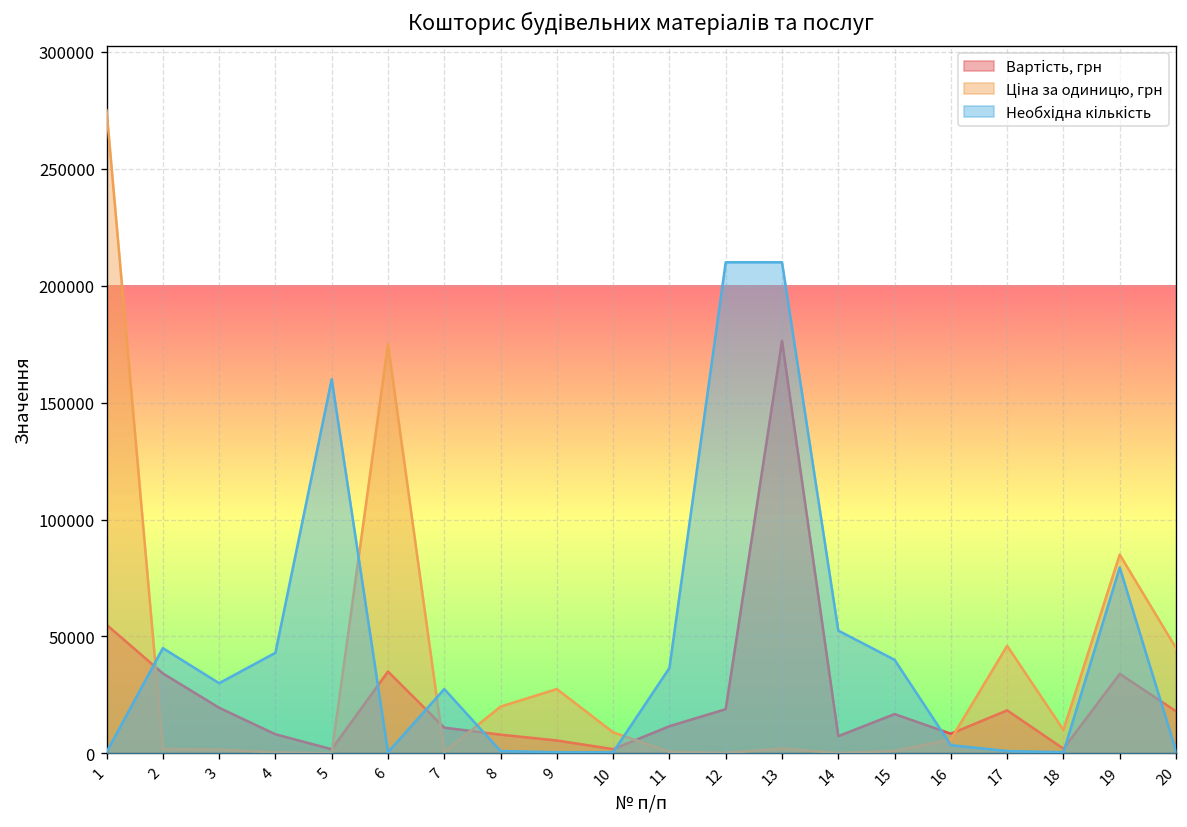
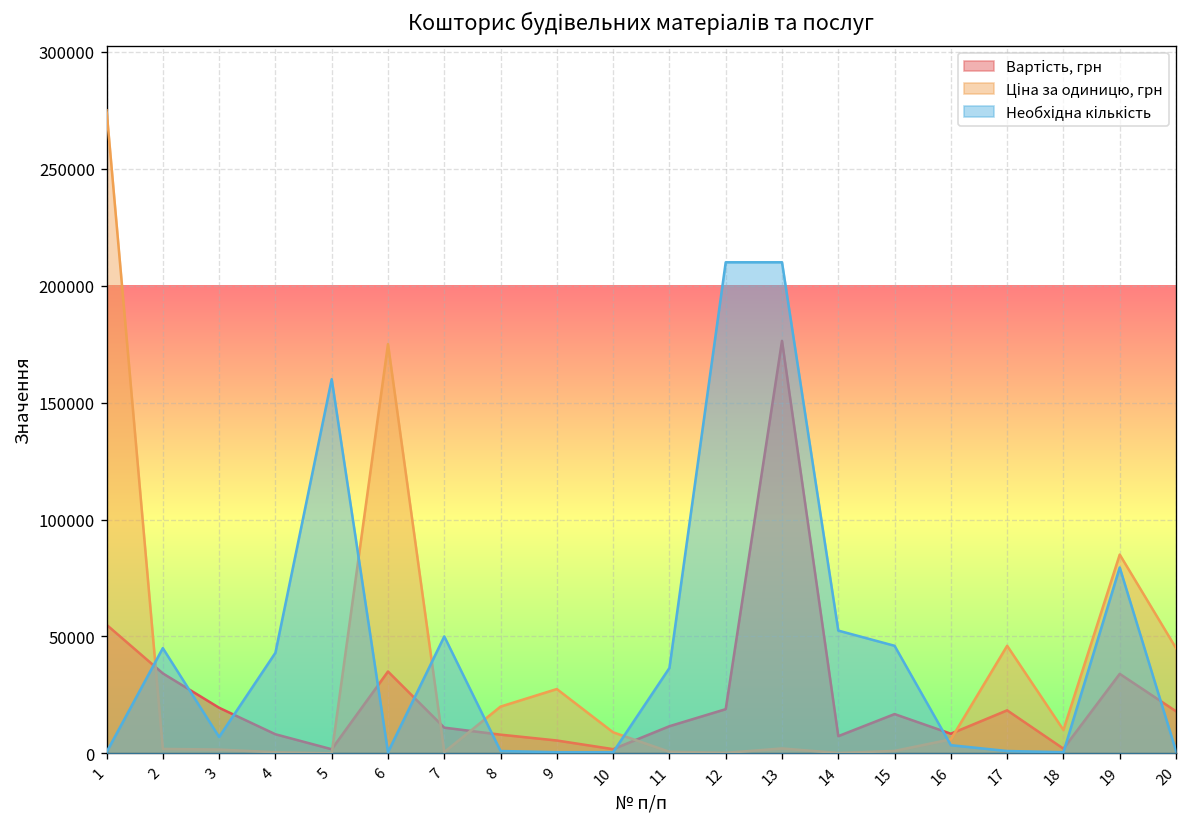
Необхідна кількість, 3: 30000 -> 7000
Необхідна кількість, 7: 28000 -> 50000
Необхідна кількість, 15: 40000 -> 46000
